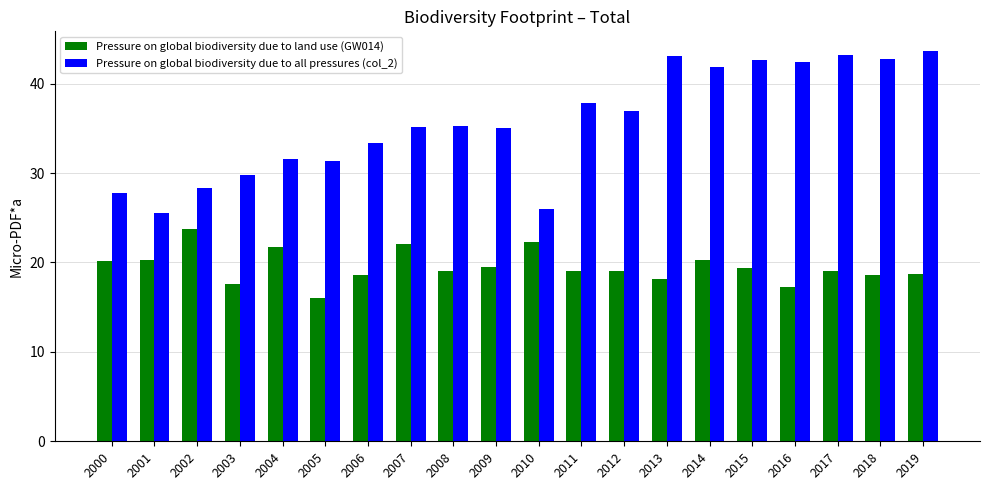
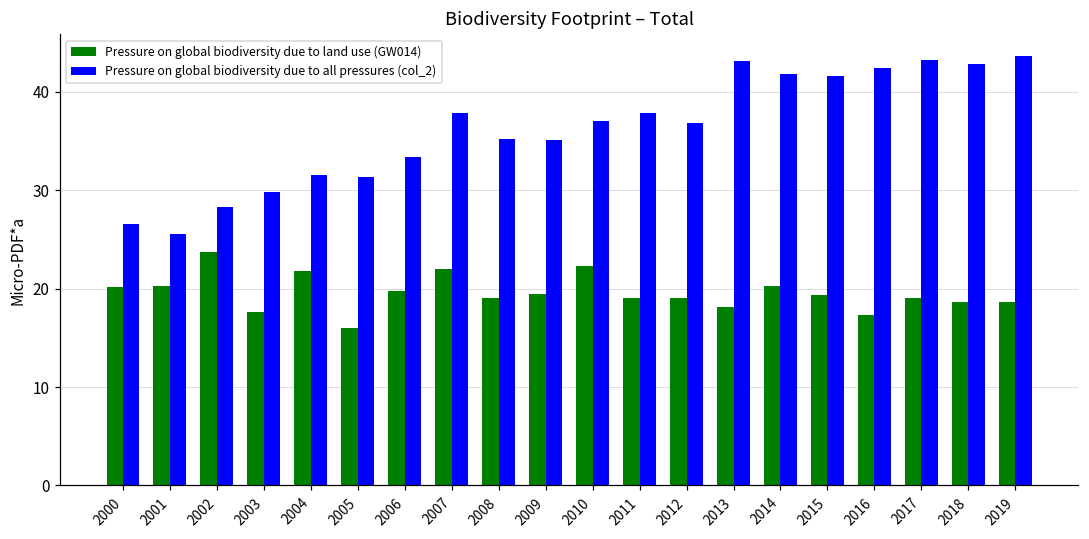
Pressure on global biodiversity due to all pressures (col_2), 2000: 28 -> 27
Pressure on global biodiversity due to land use (GW014), 2006: 19 -> 20
Pressure on global biodiversity due to all pressures (col_2), 2007: 35 -> 38
Pressure on global biodiversity due to all pressures (col_2), 2010: 26 -> 37
Pressure on global biodiversity due to all pressures (col_2), 2015: 43 -> 42
